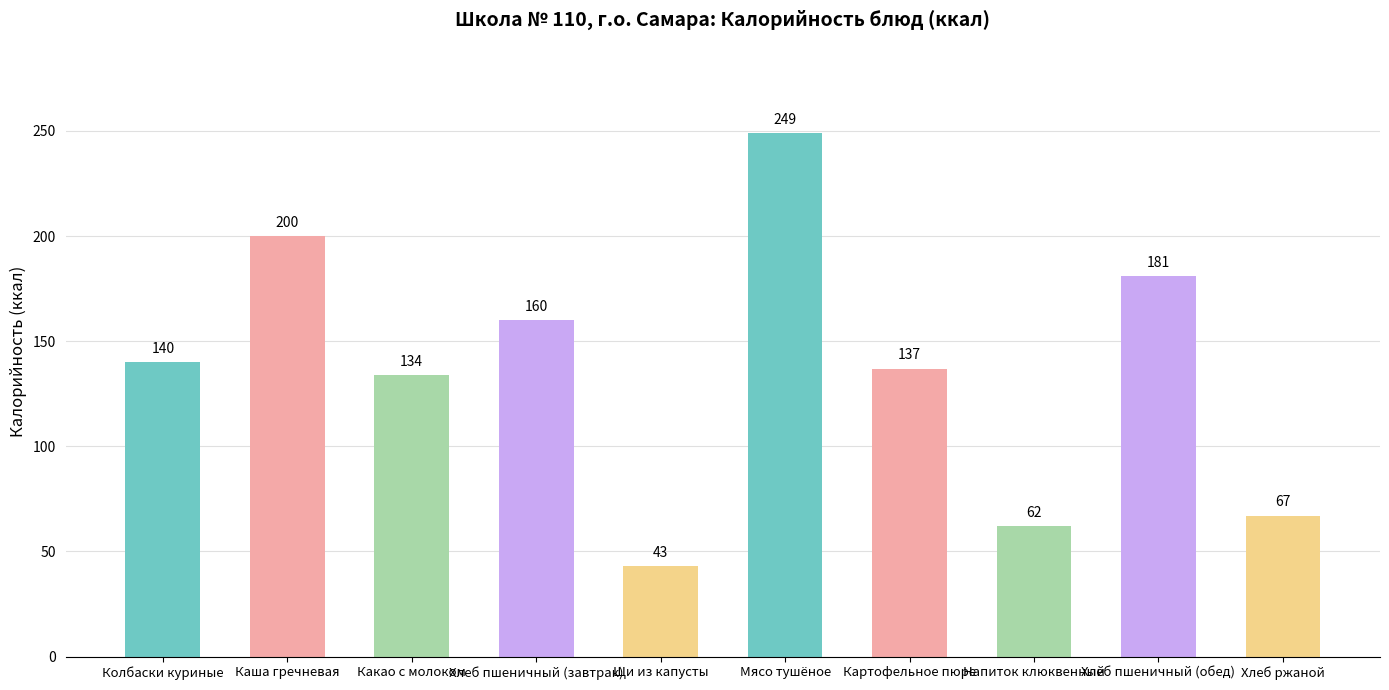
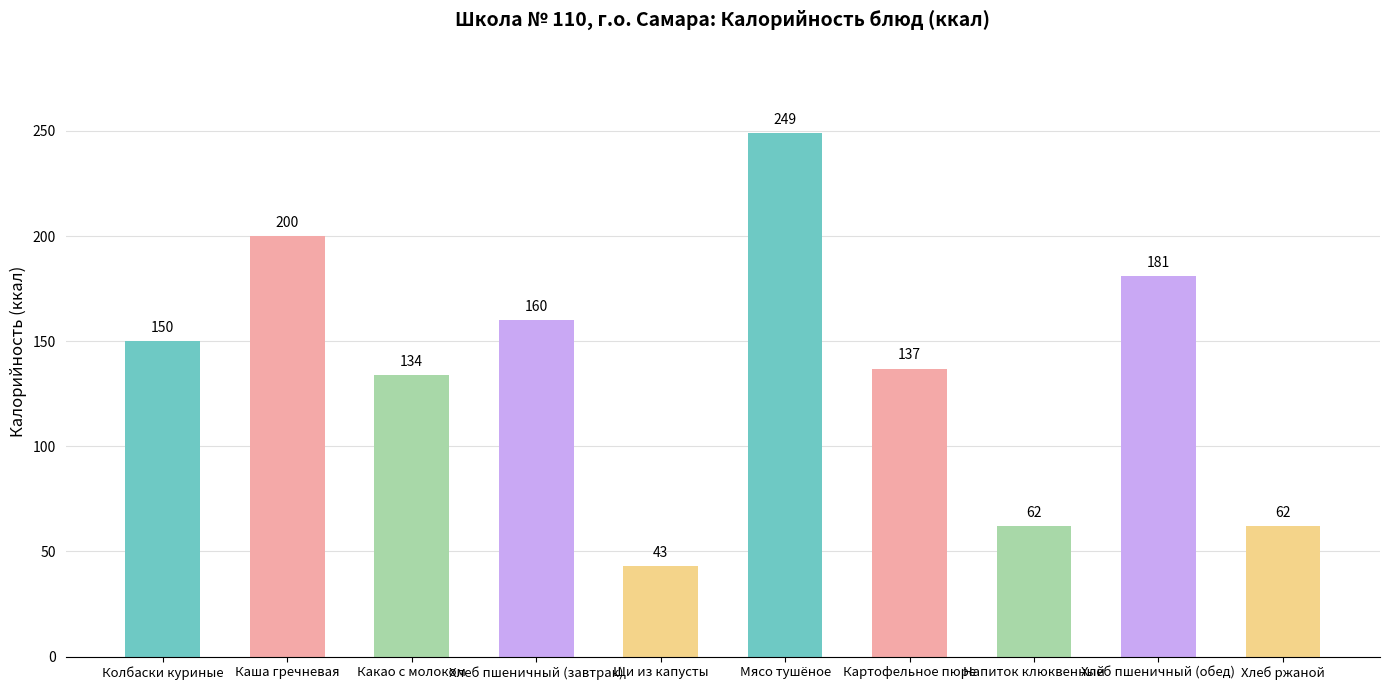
Колбаски куриные: 140 -> 150
Хлеб ржаной: 67 -> 62
